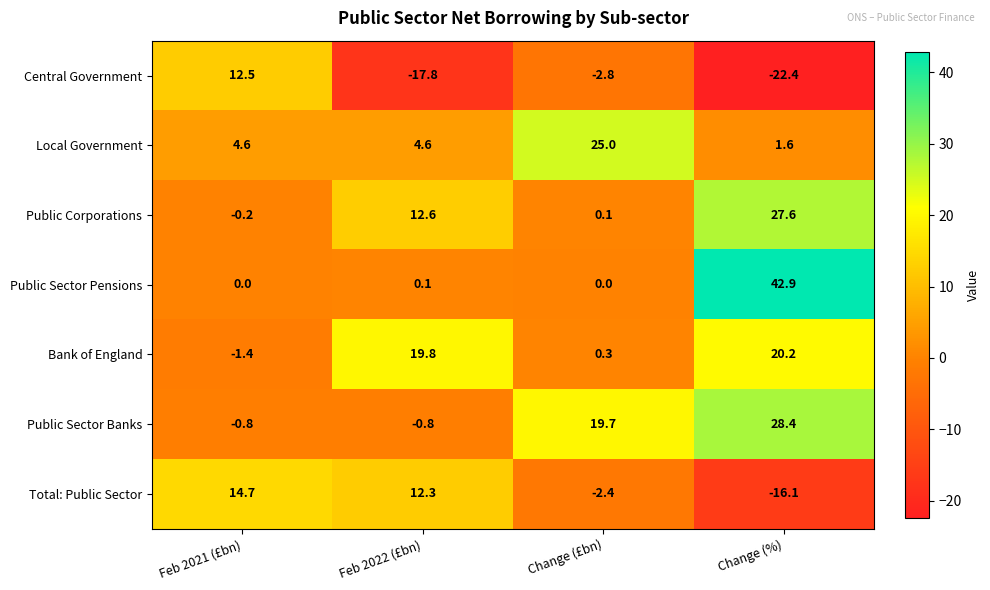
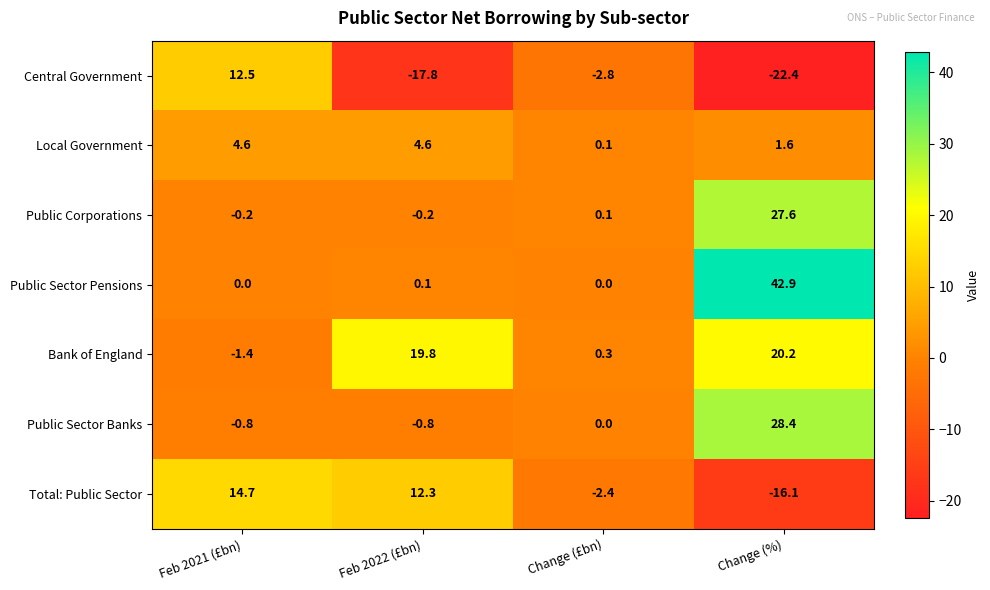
Local Government, Change (£bn): 25.0 -> 0.1
Public Corporations, Feb 2022 (£bn): 12.6 -> -0.2
Public Sector Banks, Change (£bn): 19.7 -> 0.0
